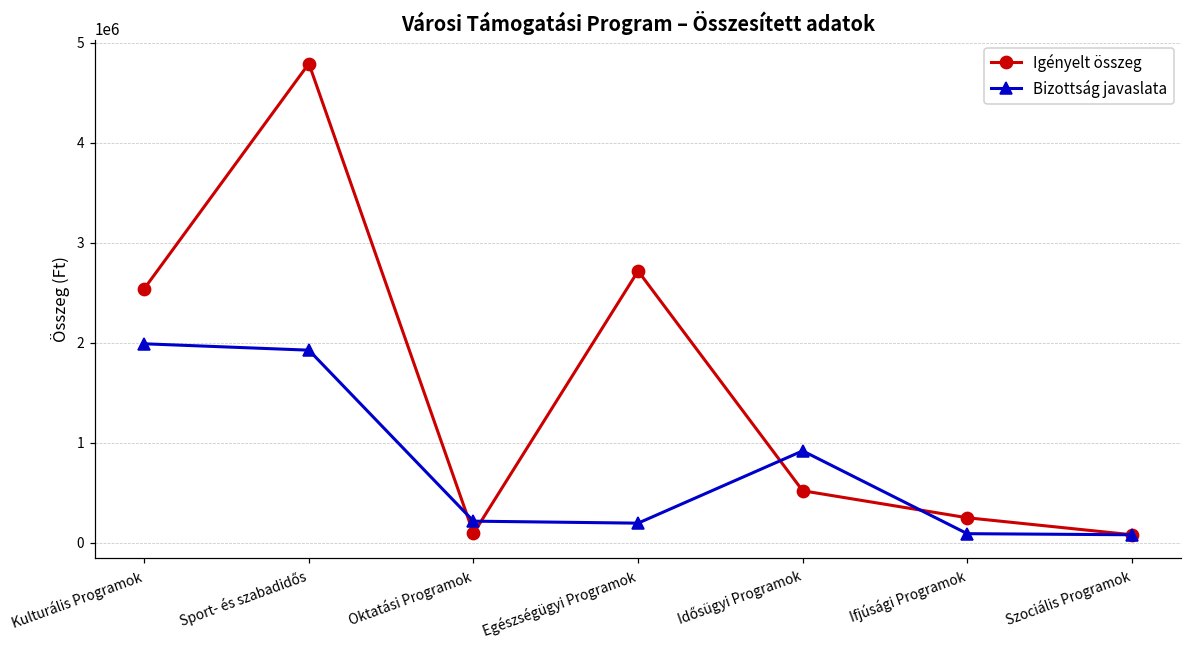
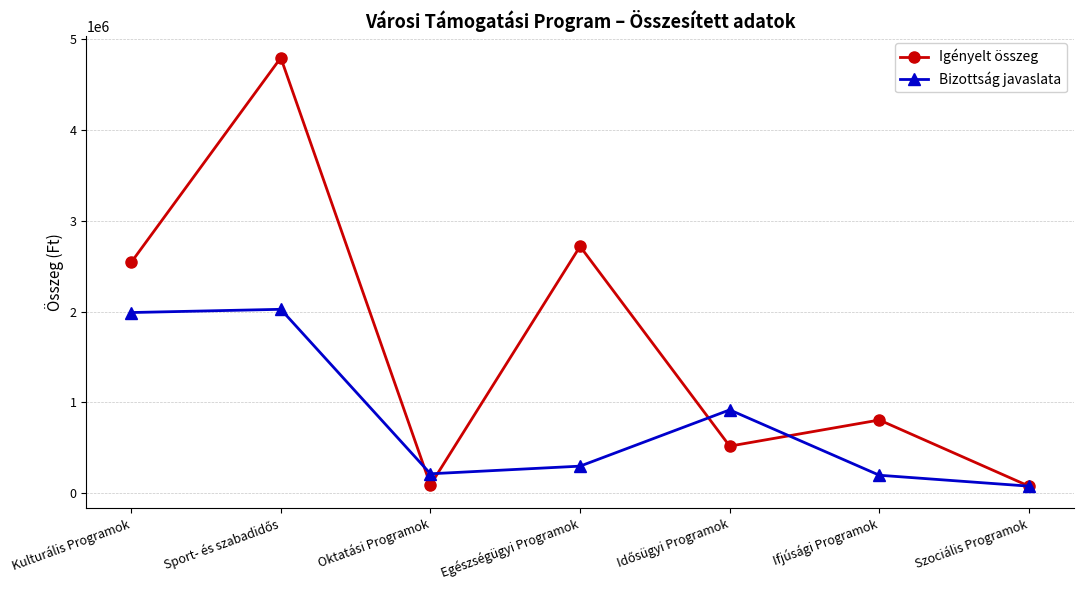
Bizottság javaslata, Sport- és szabadidős: 1900000 -> 2000000
Bizottság javaslata, Egészségügyi Programok: 200000 -> 300000
Igényelt összeg, Ifjúsági Programok: 300000 -> 800000
Bizottság javaslata, Ifjúsági Programok: 100000 -> 200000
